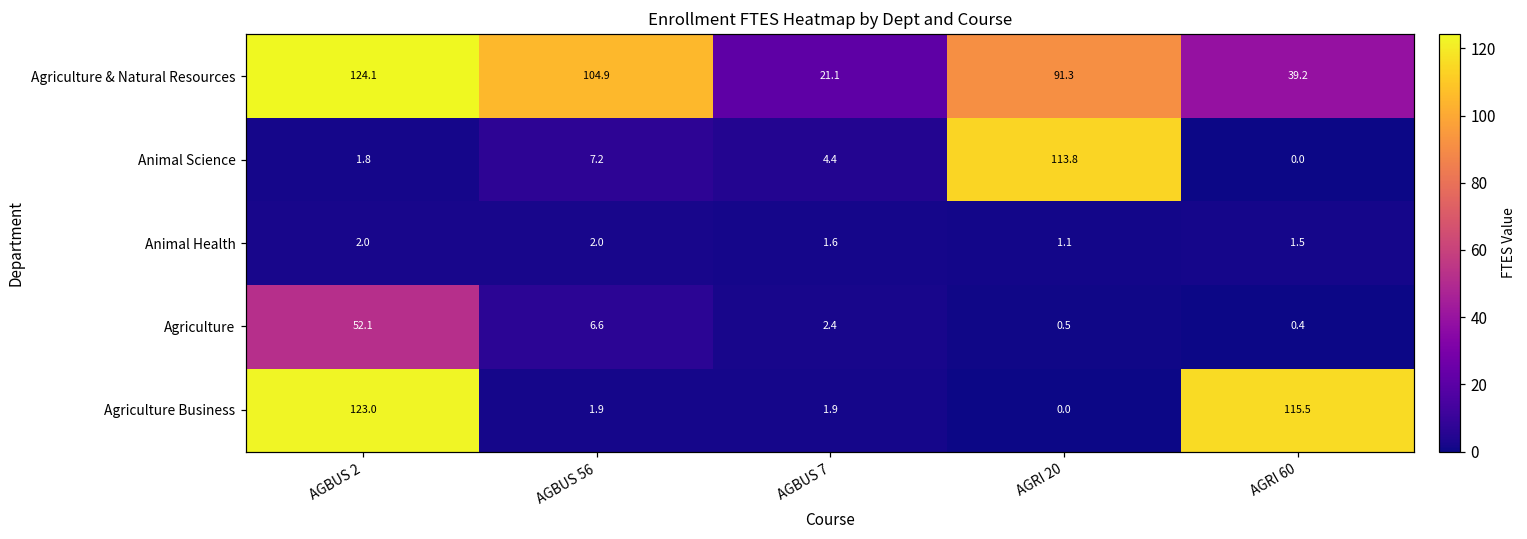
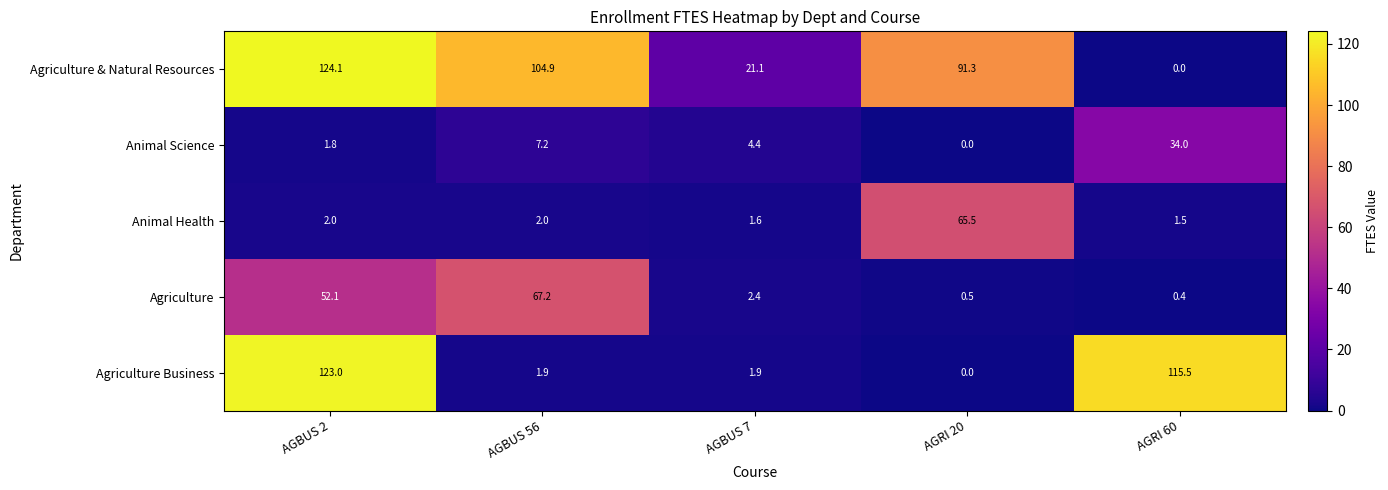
Agriculture & Natural Resources, AGRI 60: 39.2 -> 0.0
Animal Science, AGRI 20: 113.8 -> 0.0
Animal Science, AGRI 60: 0.0 -> 34.0
Animal Health, AGRI 20: 1.1 -> 65.5
Agriculture, AGBUS 56: 6.6 -> 67.2
